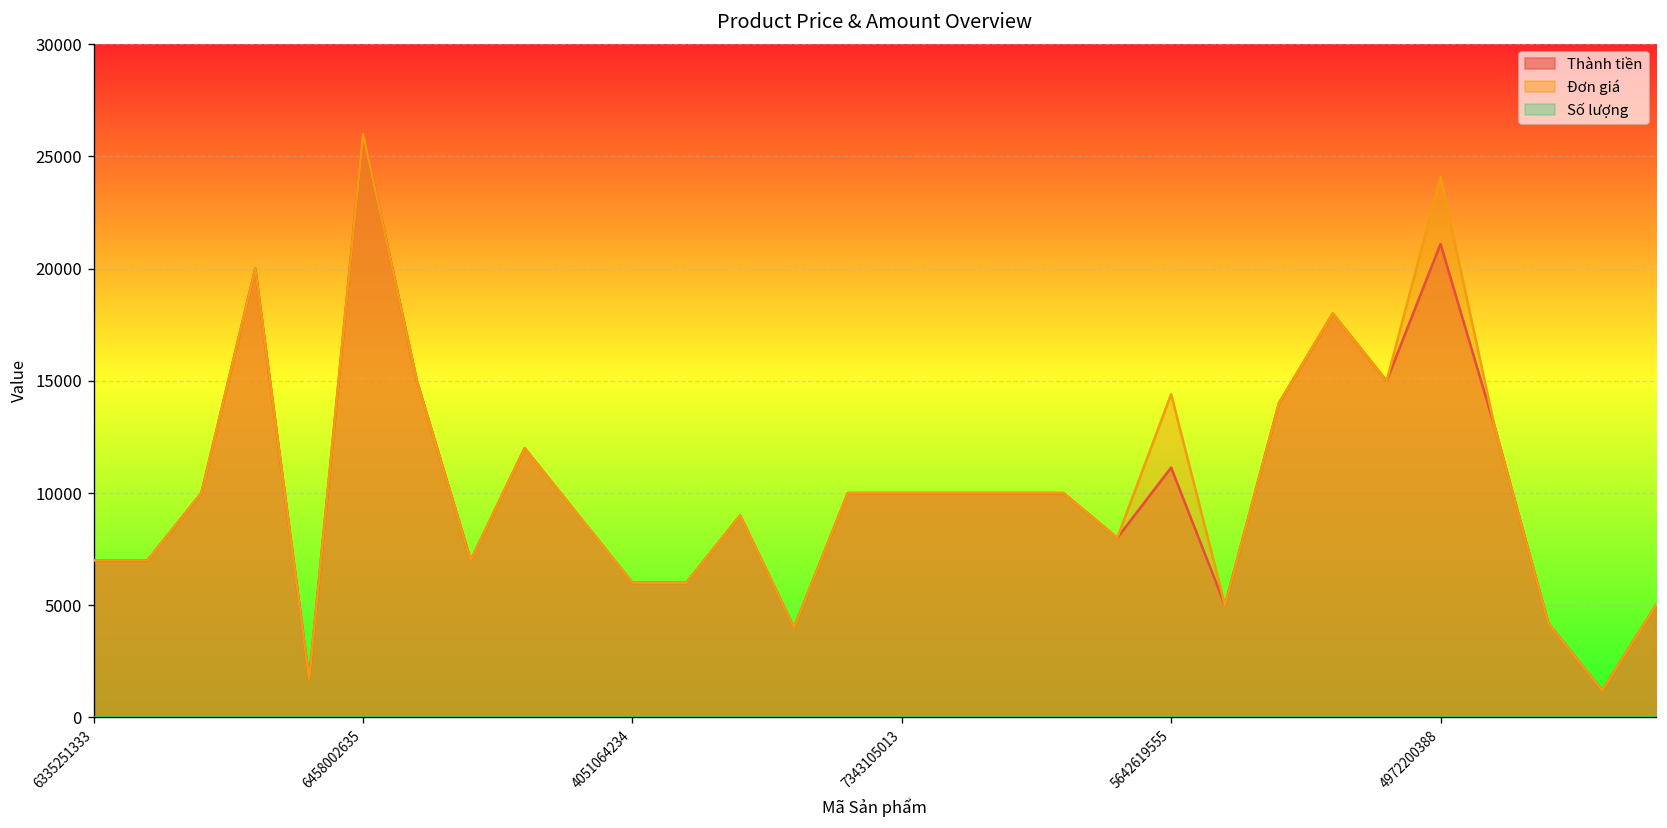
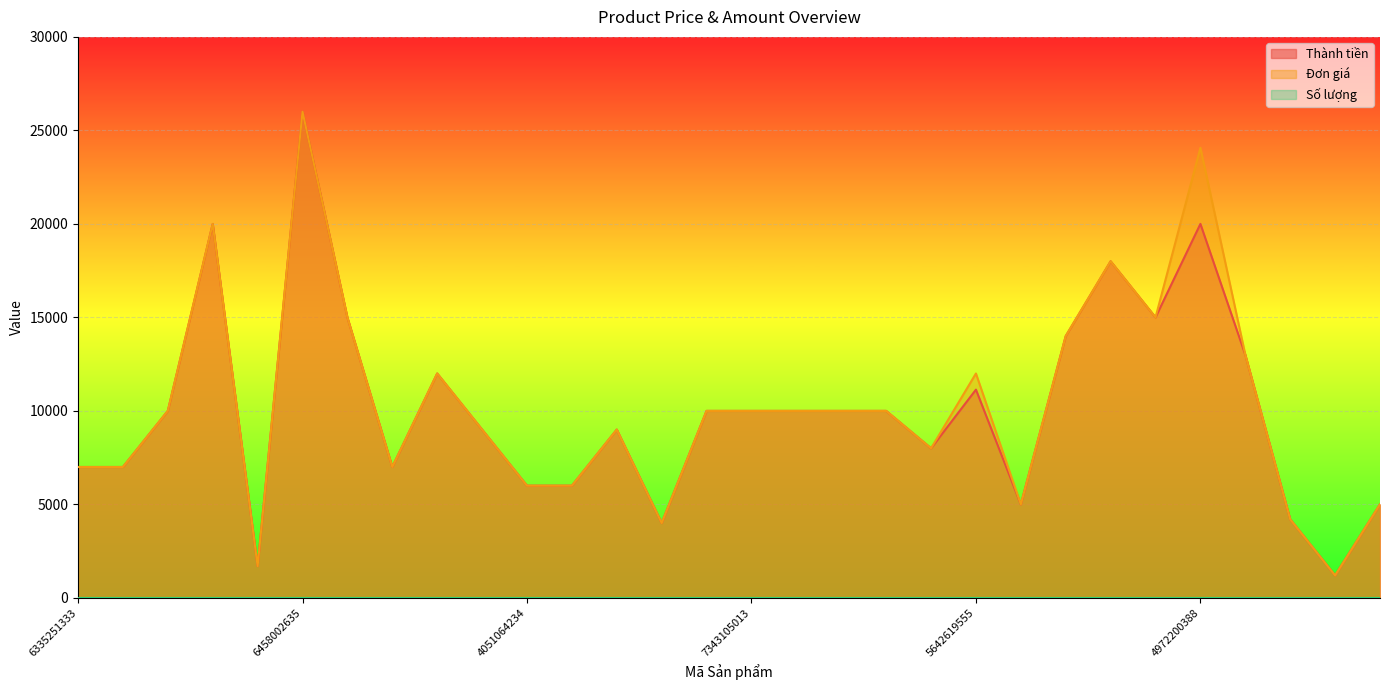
Đơn giá, 5642619555: 14400 -> 12000
Thành tiền, 4972200388: 21100 -> 20000
